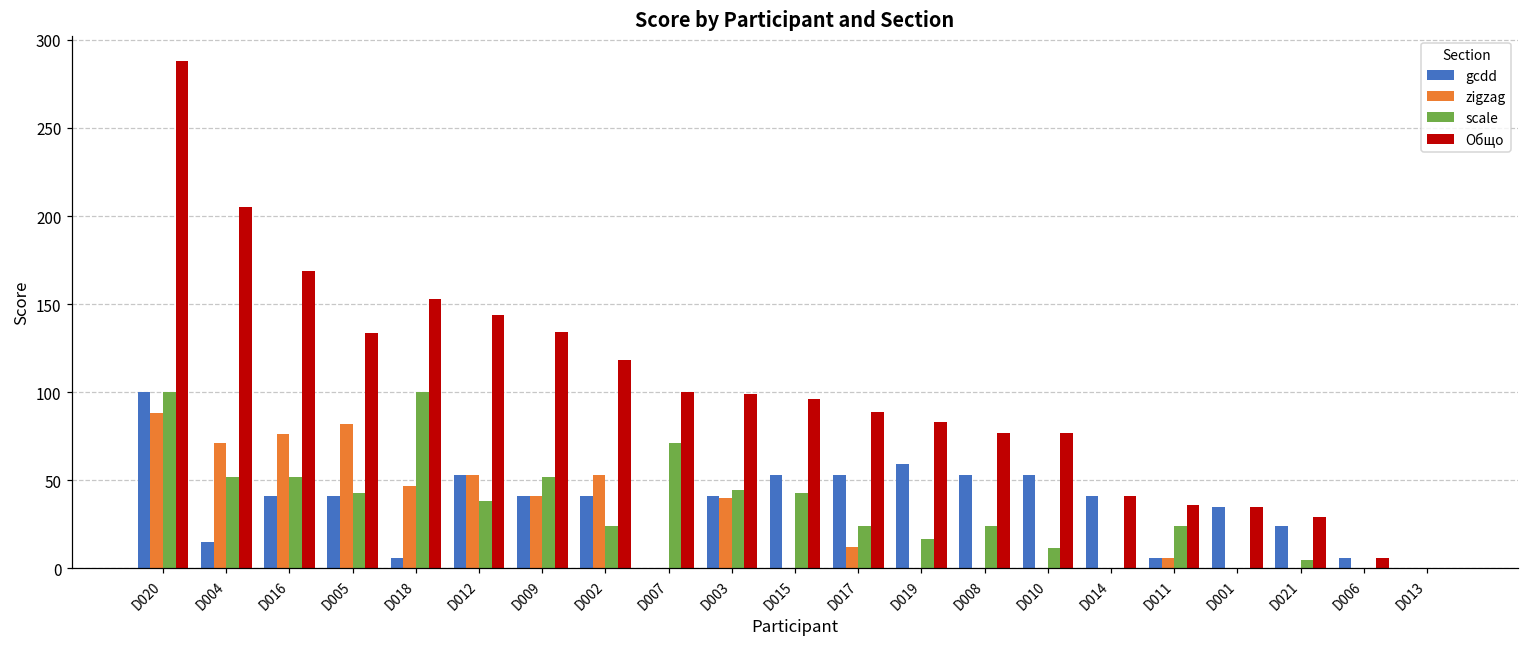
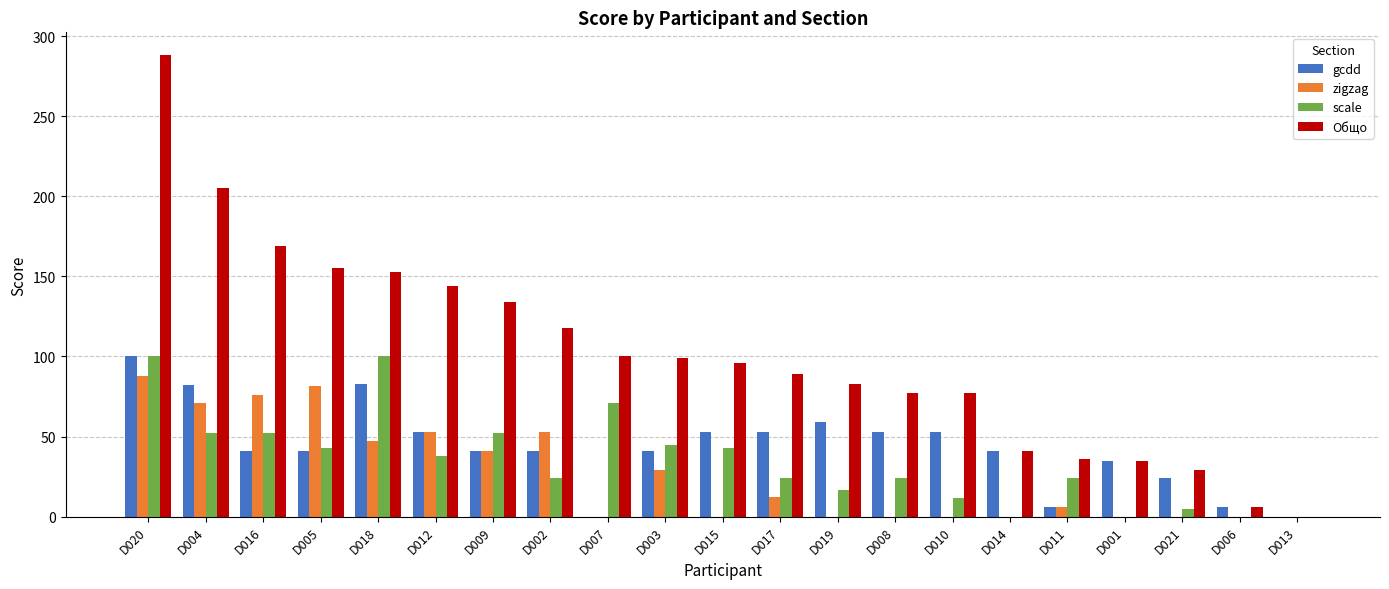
gcdd, D004: 15 -> 82
Общо, D005: 134 -> 155
gcdd, D018: 6 -> 83
zigzag, D003: 40 -> 29
